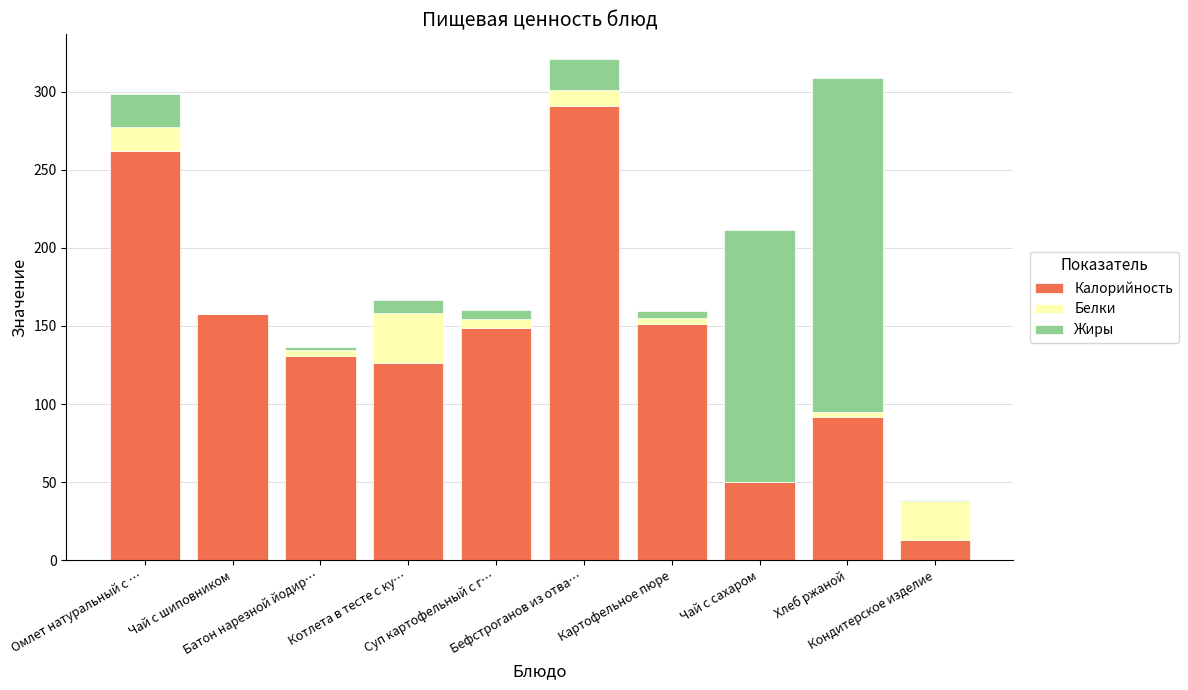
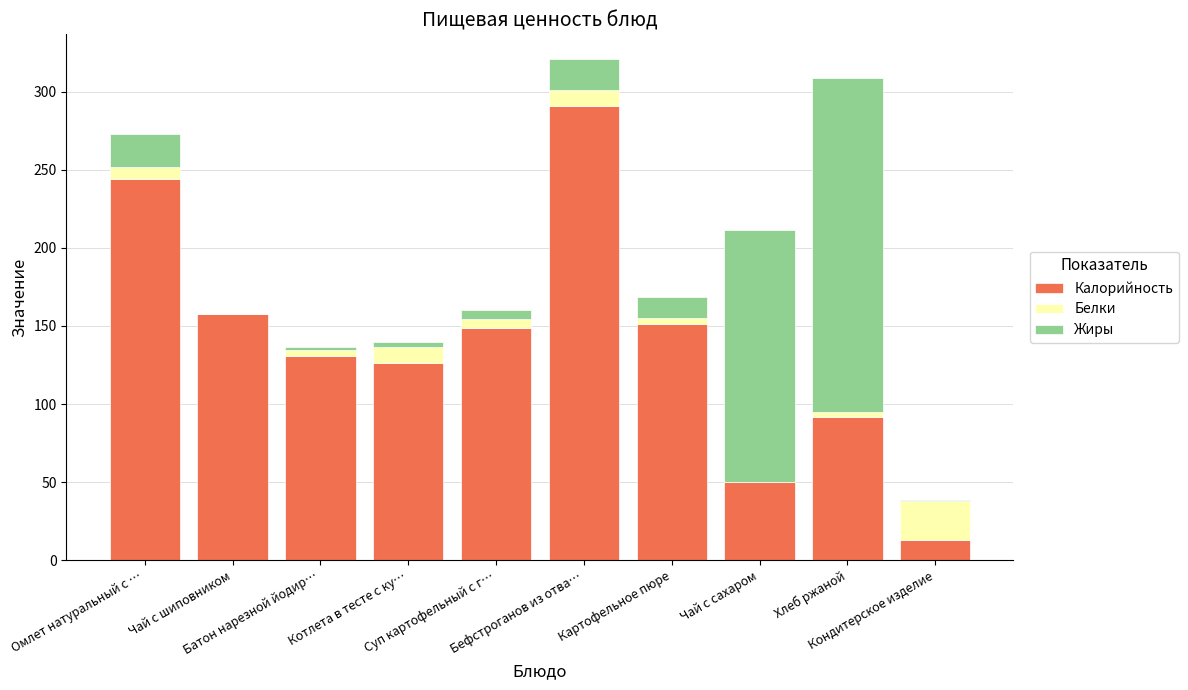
Калорийность, Омлет натуральный с …: 262 -> 244
Белки, Омлет натуральный с …: 15 -> 8
Белки, Котлета в тесте с ку…: 32 -> 10
Жиры, Котлета в тесте с ку…: 9 -> 3
Жиры, Картофельное пюре: 5 -> 14
